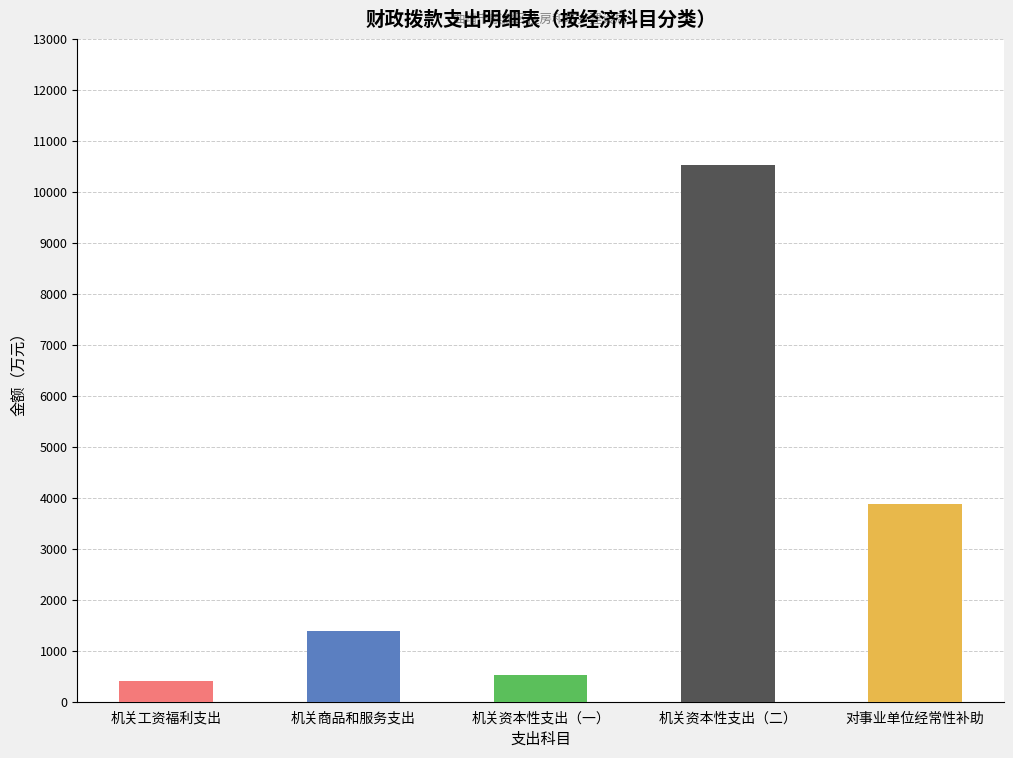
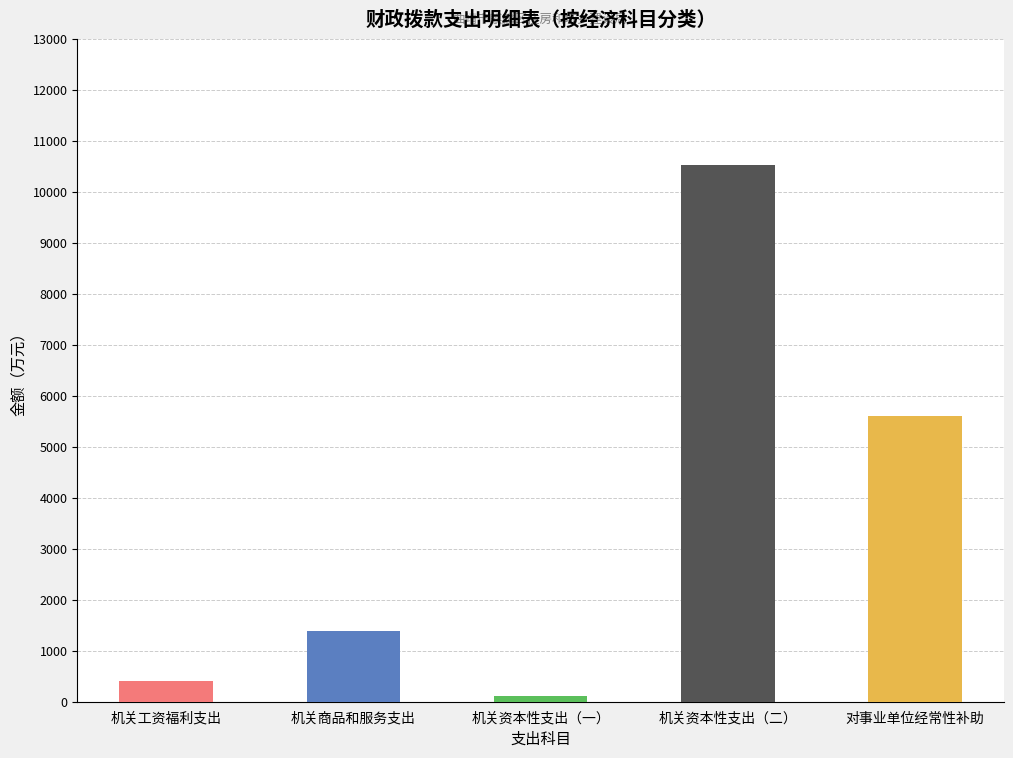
机关资本性支出（一）: 500 -> 100
对事业单位经常性补助: 3900 -> 5600
